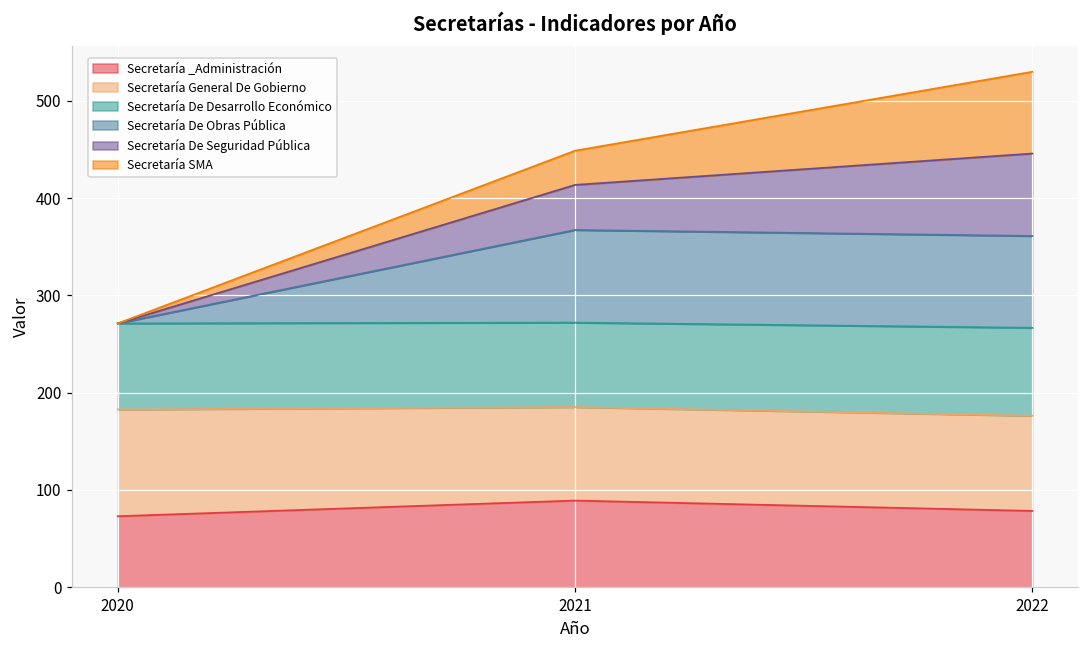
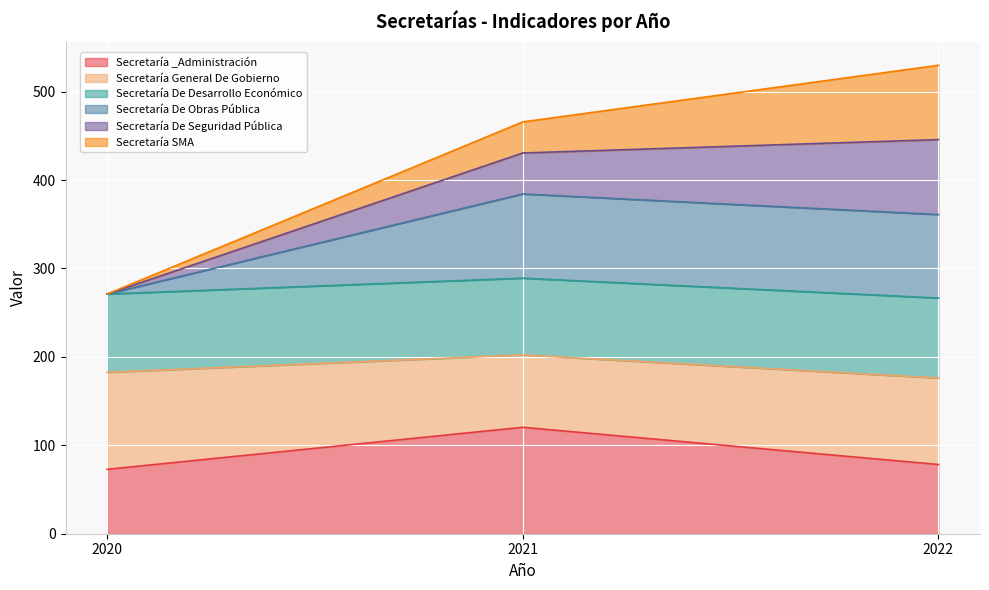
Secretaría _Administración, 2021: 90 -> 120
Secretaría General De Gobierno, 2021: 100 -> 80
